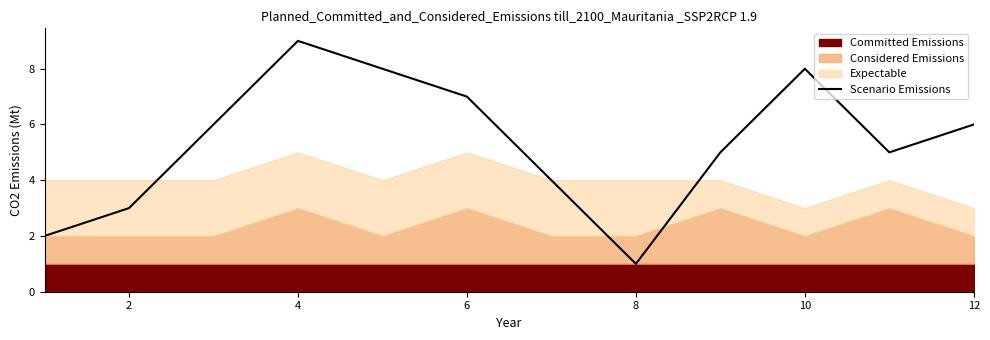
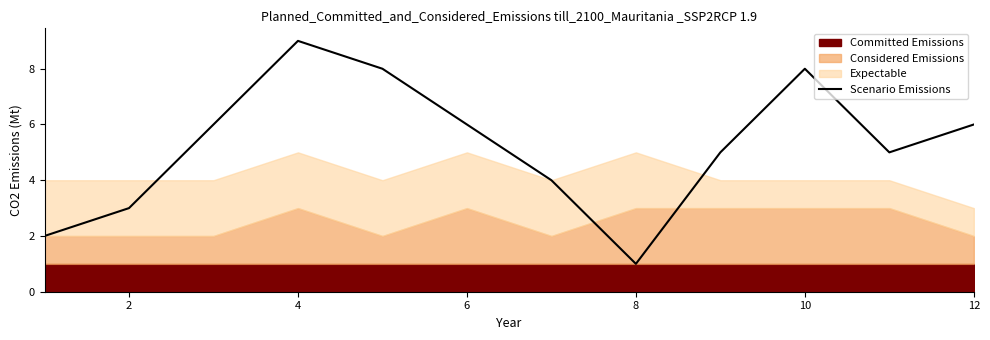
Scenario Emissions, 6: 7 -> 6
Considered Emissions, 8: 1 -> 2
Considered Emissions, 10: 1 -> 2
